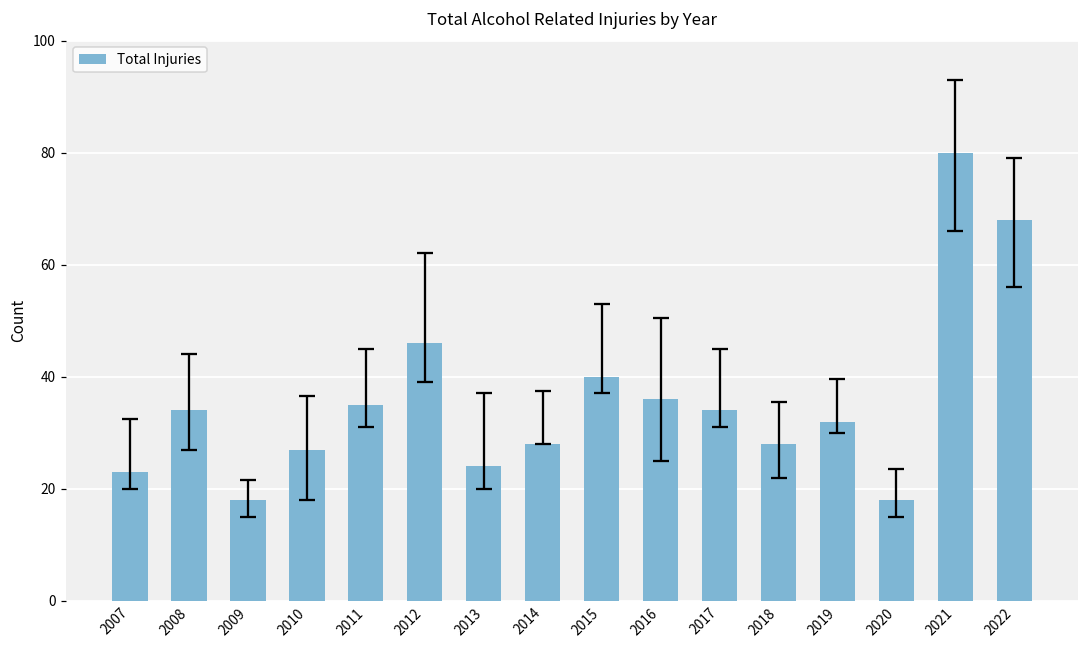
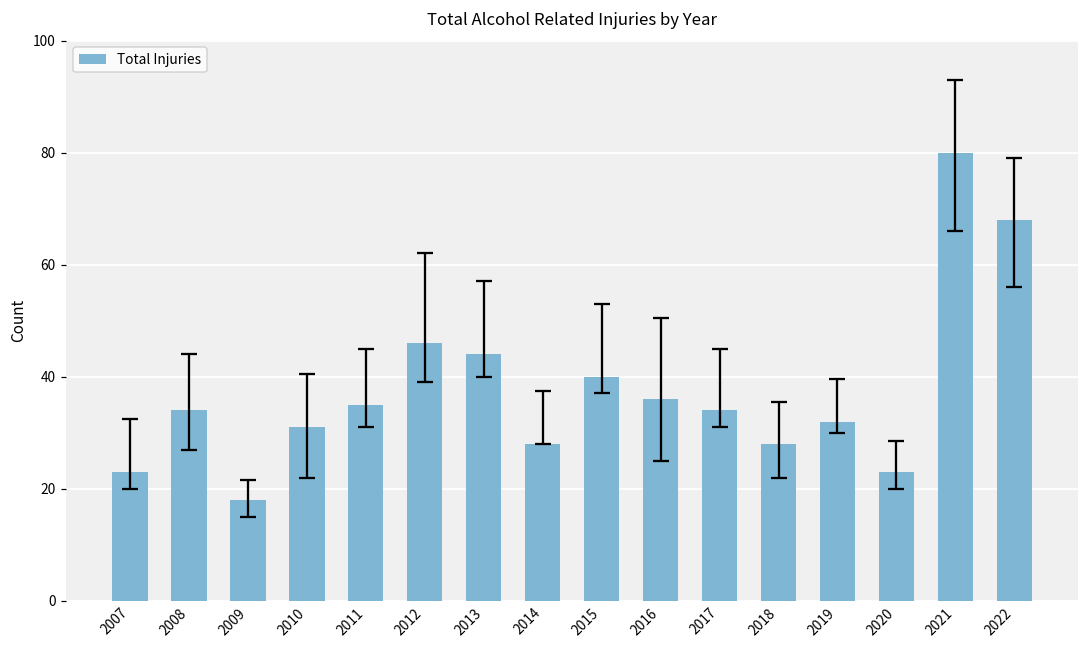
Total Injuries, 2010: 27 -> 31
Total Injuries, 2013: 24 -> 44
Total Injuries, 2020: 18 -> 23
